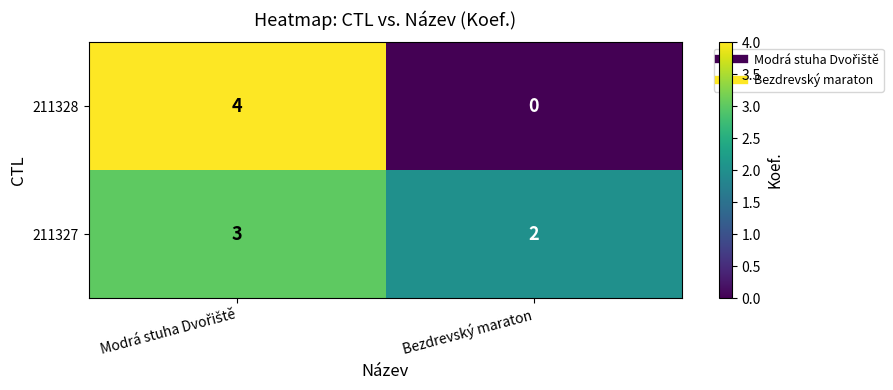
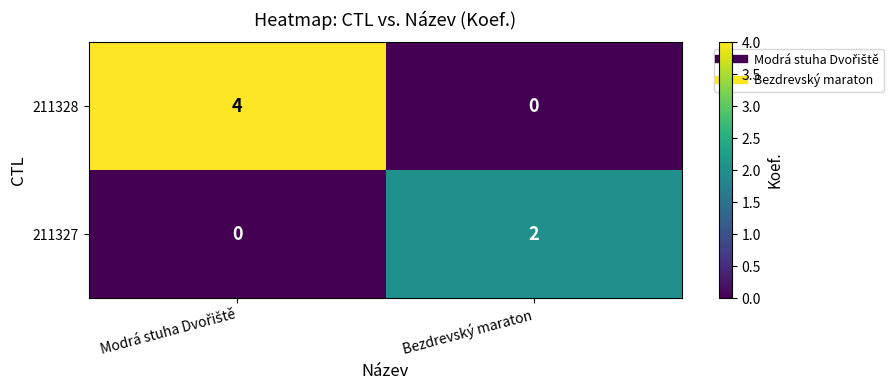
211327, Modrá stuha Dvořiště: 3 -> 0
